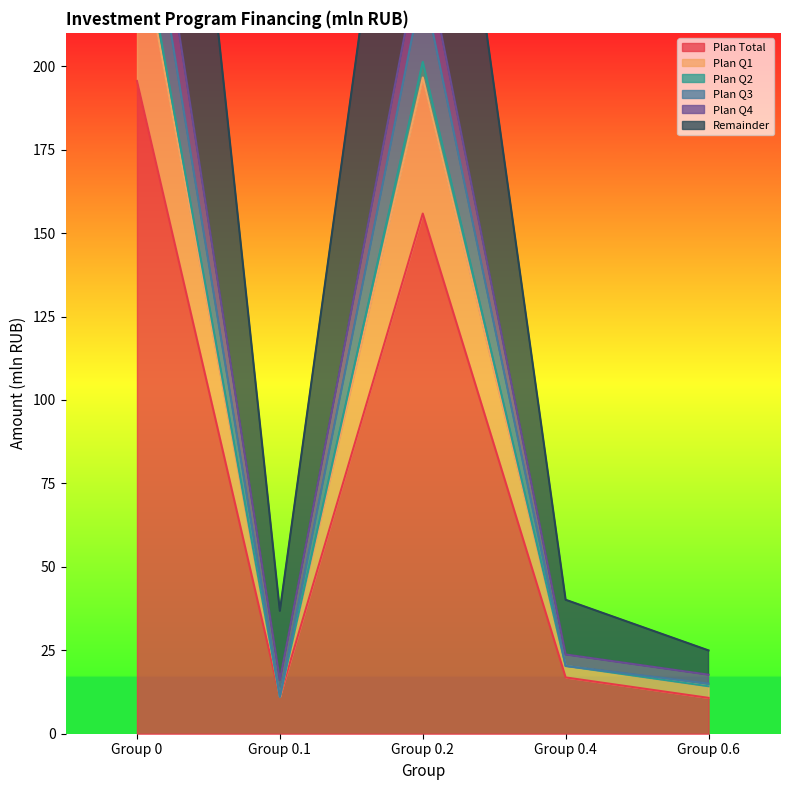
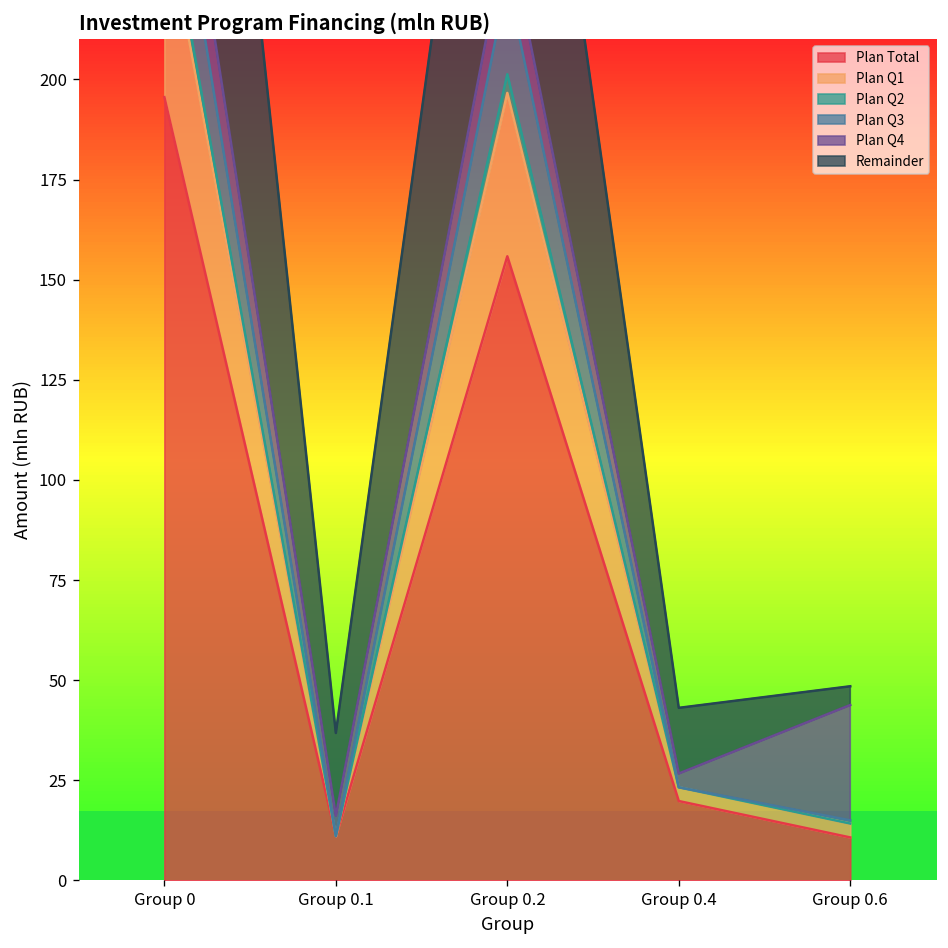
Plan Total, Group 0.4: 17 -> 20
Plan Q4, Group 0.6: 3 -> 29
Remainder, Group 0.6: 7 -> 5
